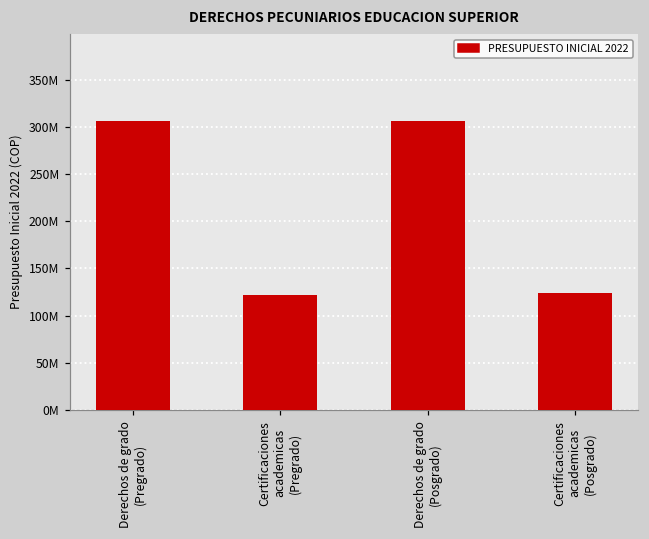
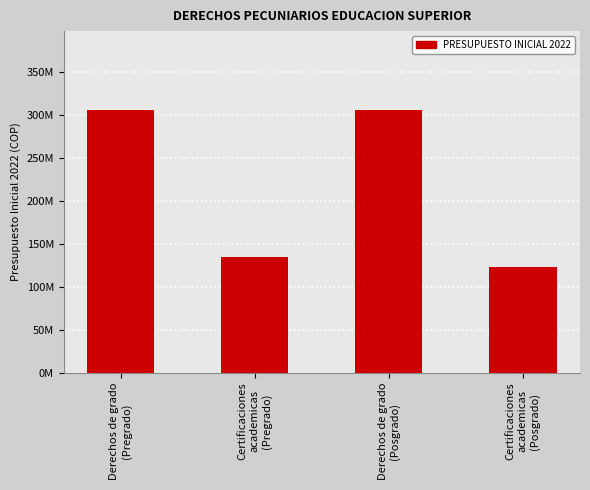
Certificaciones academicas (Pregrado): 120000000 -> 130000000
